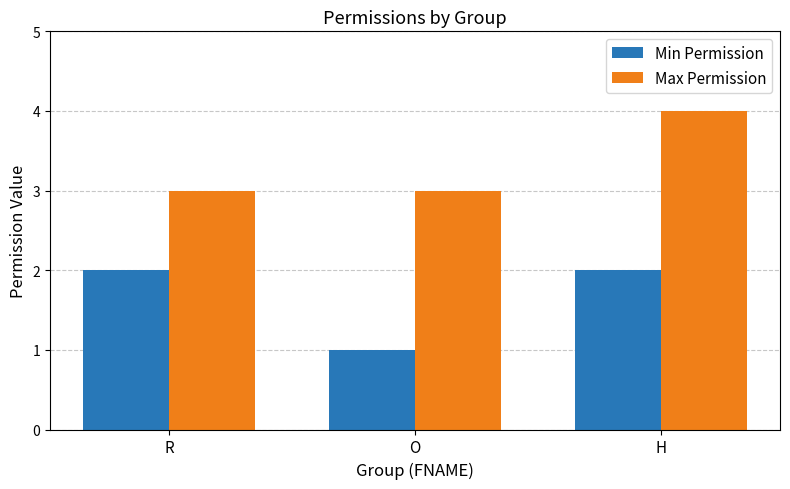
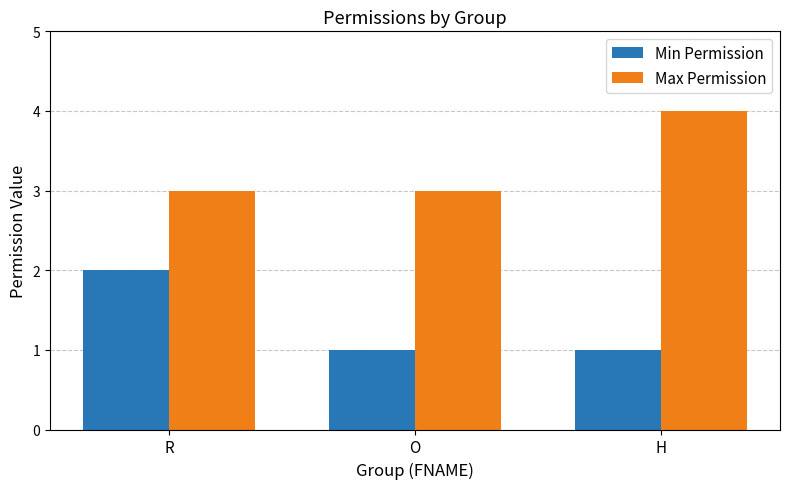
Min Permission, H: 2 -> 1
